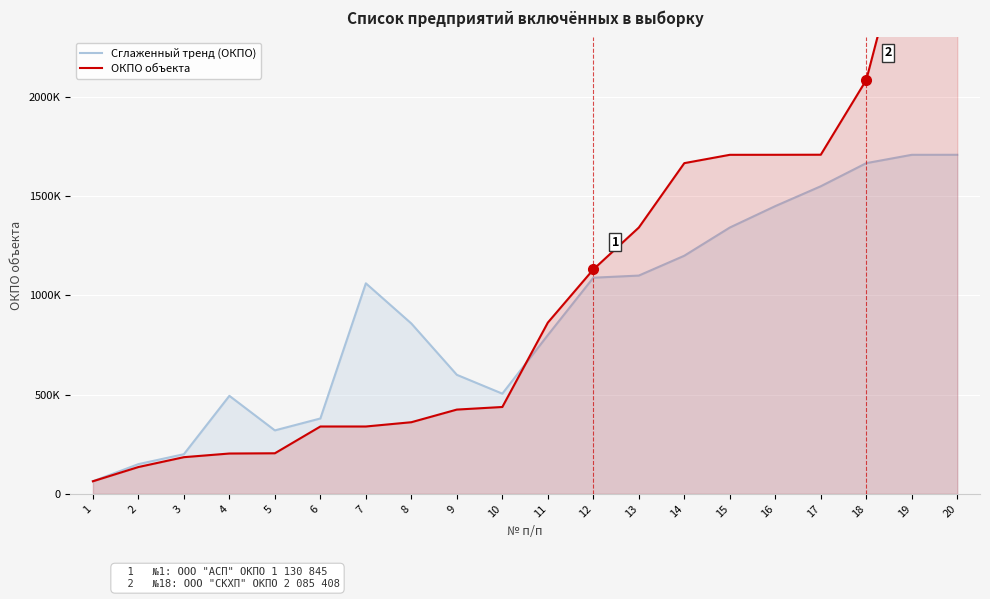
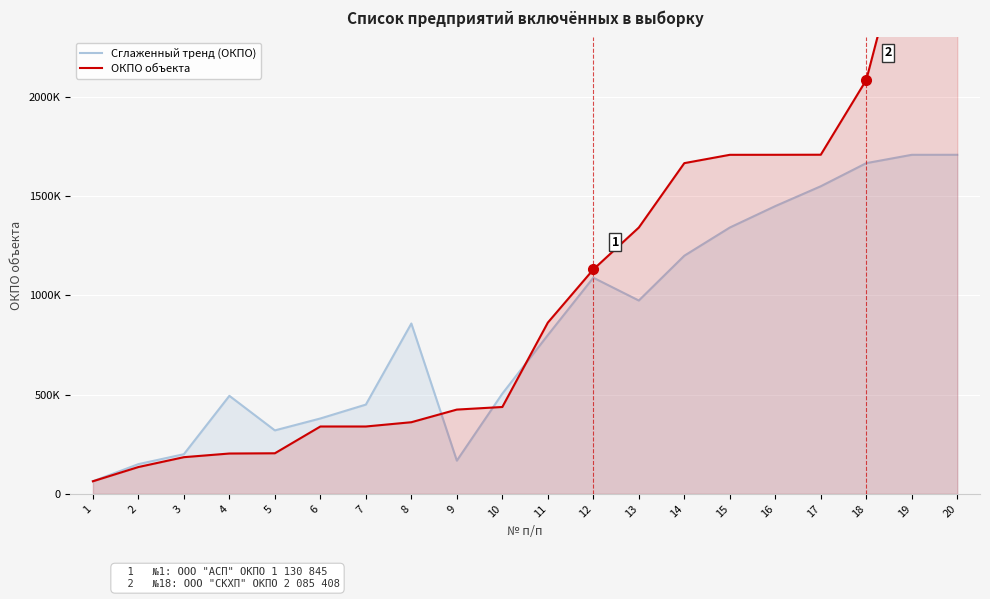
Сглаженный тренд (ОКПО), 7: 1060000 -> 450000
Сглаженный тренд (ОКПО), 9: 600000 -> 170000
Сглаженный тренд (ОКПО), 13: 1100000 -> 970000
